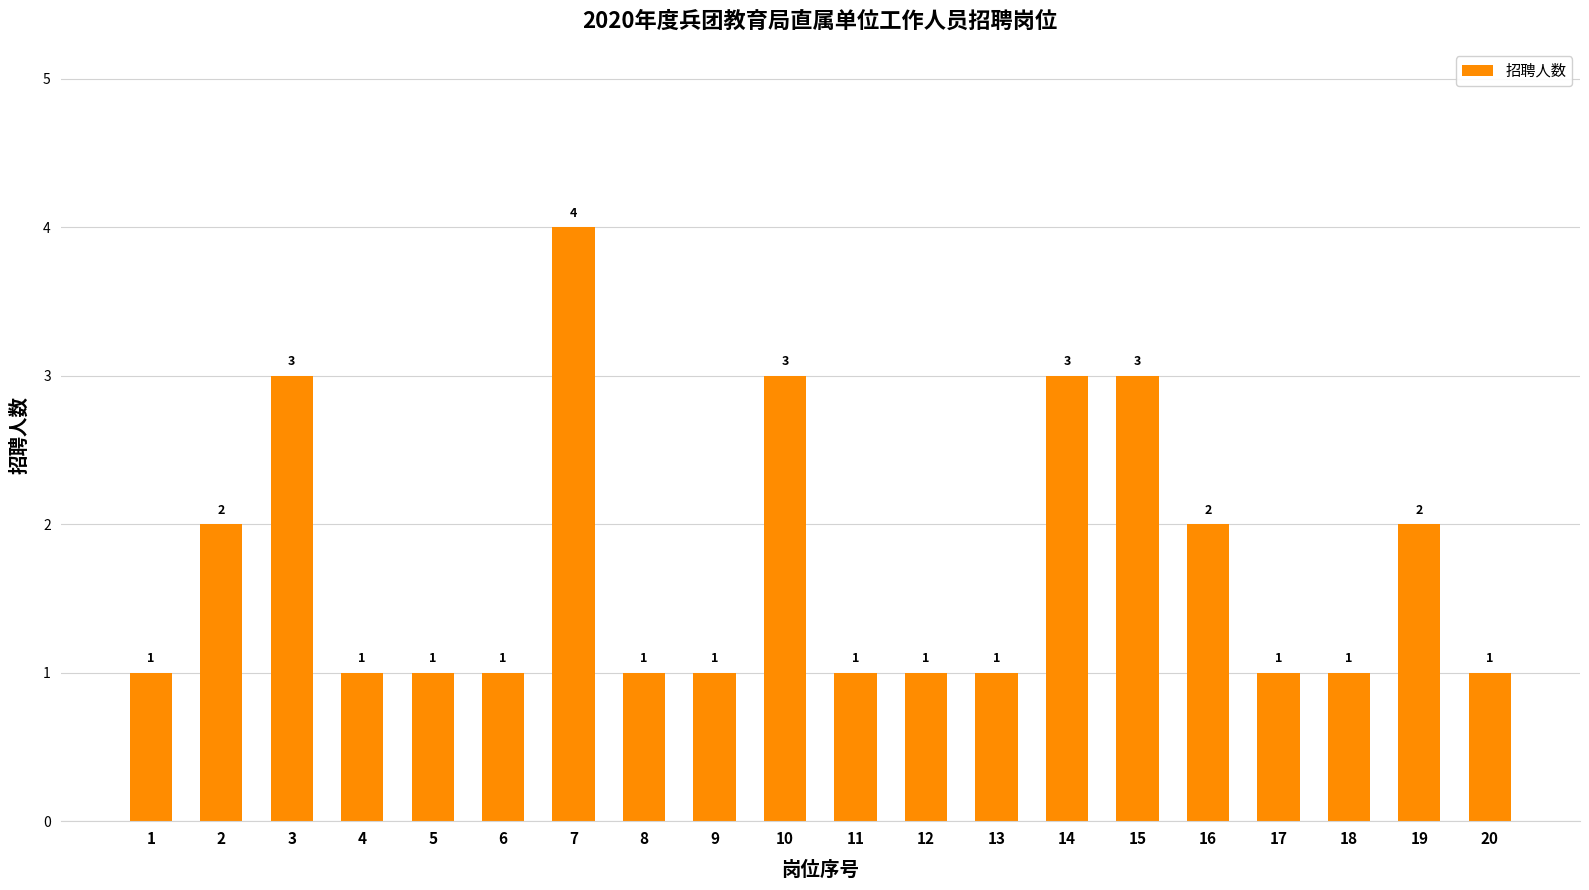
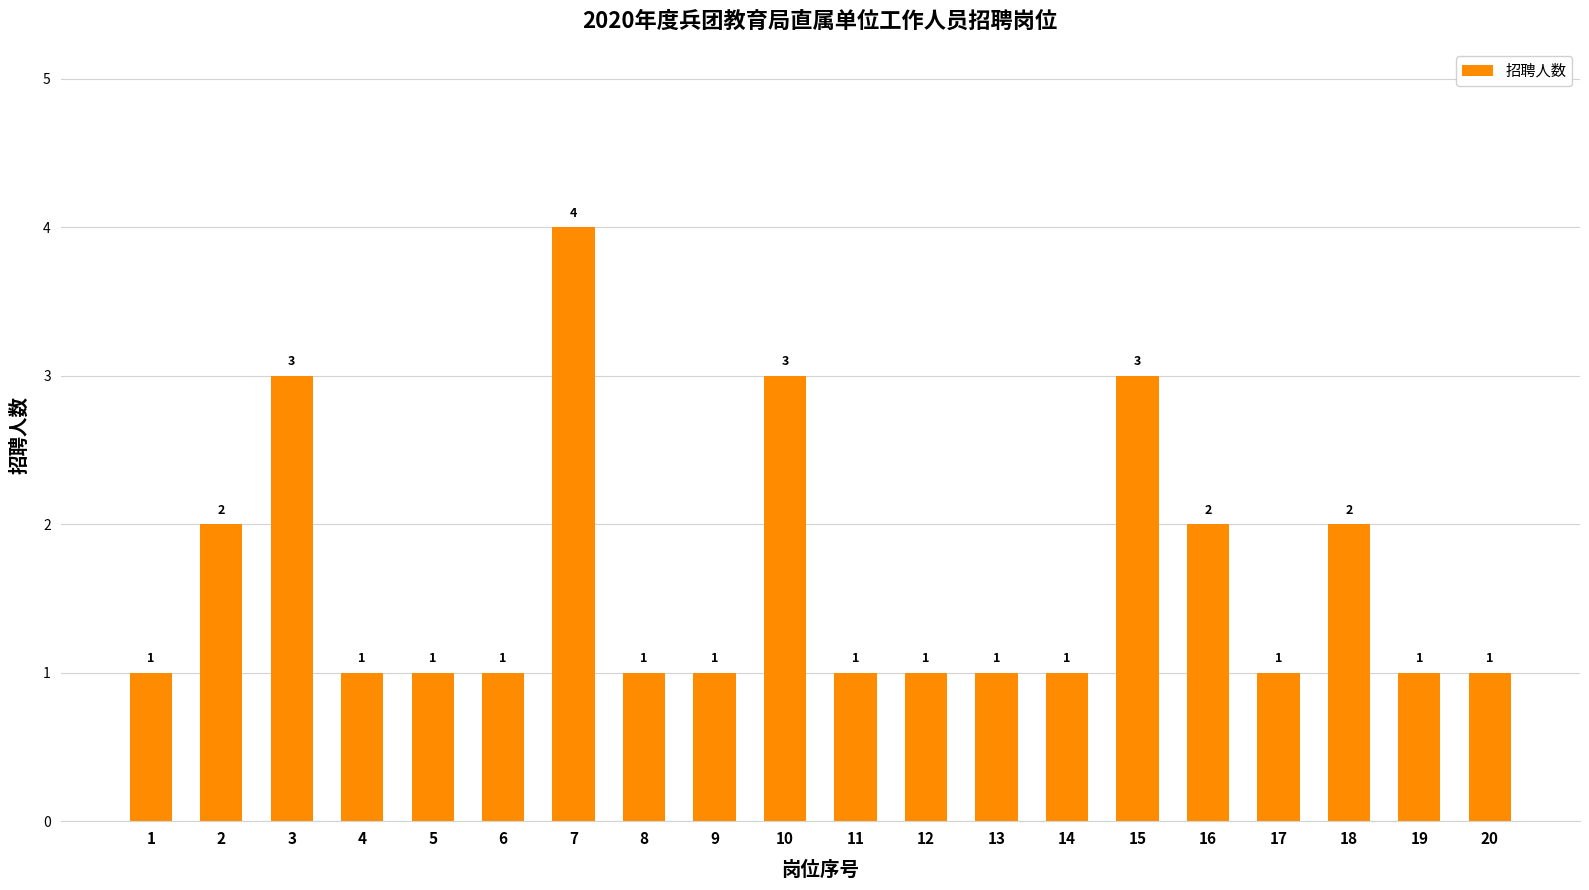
14: 3 -> 1
18: 1 -> 2
19: 2 -> 1
